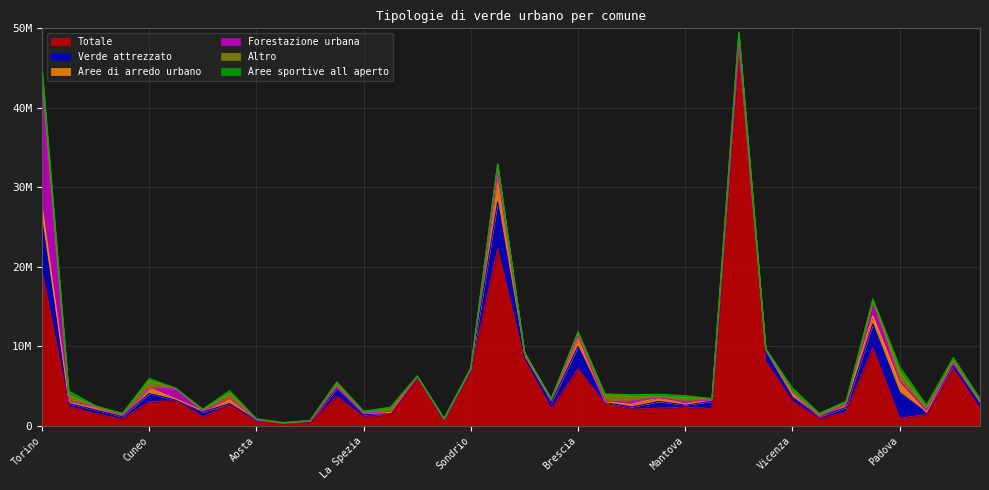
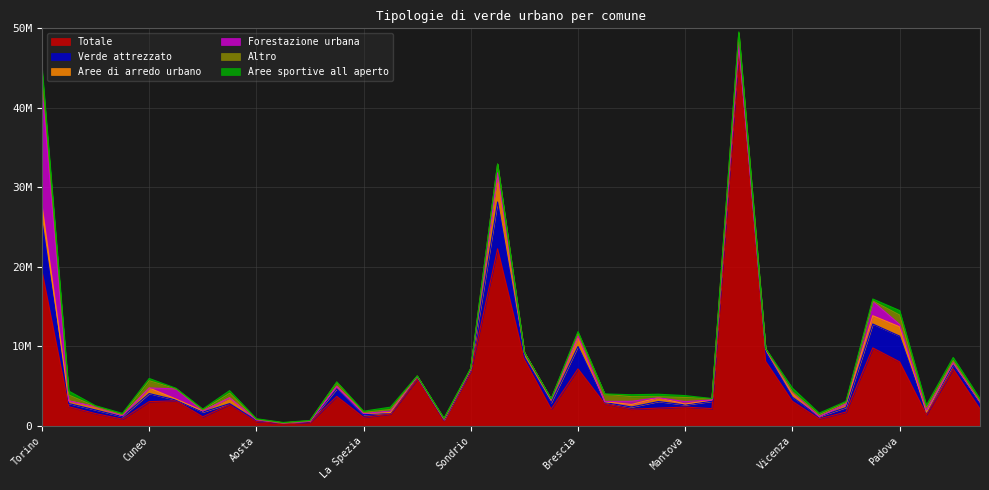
Totale, Padova: 1000000 -> 8000000
